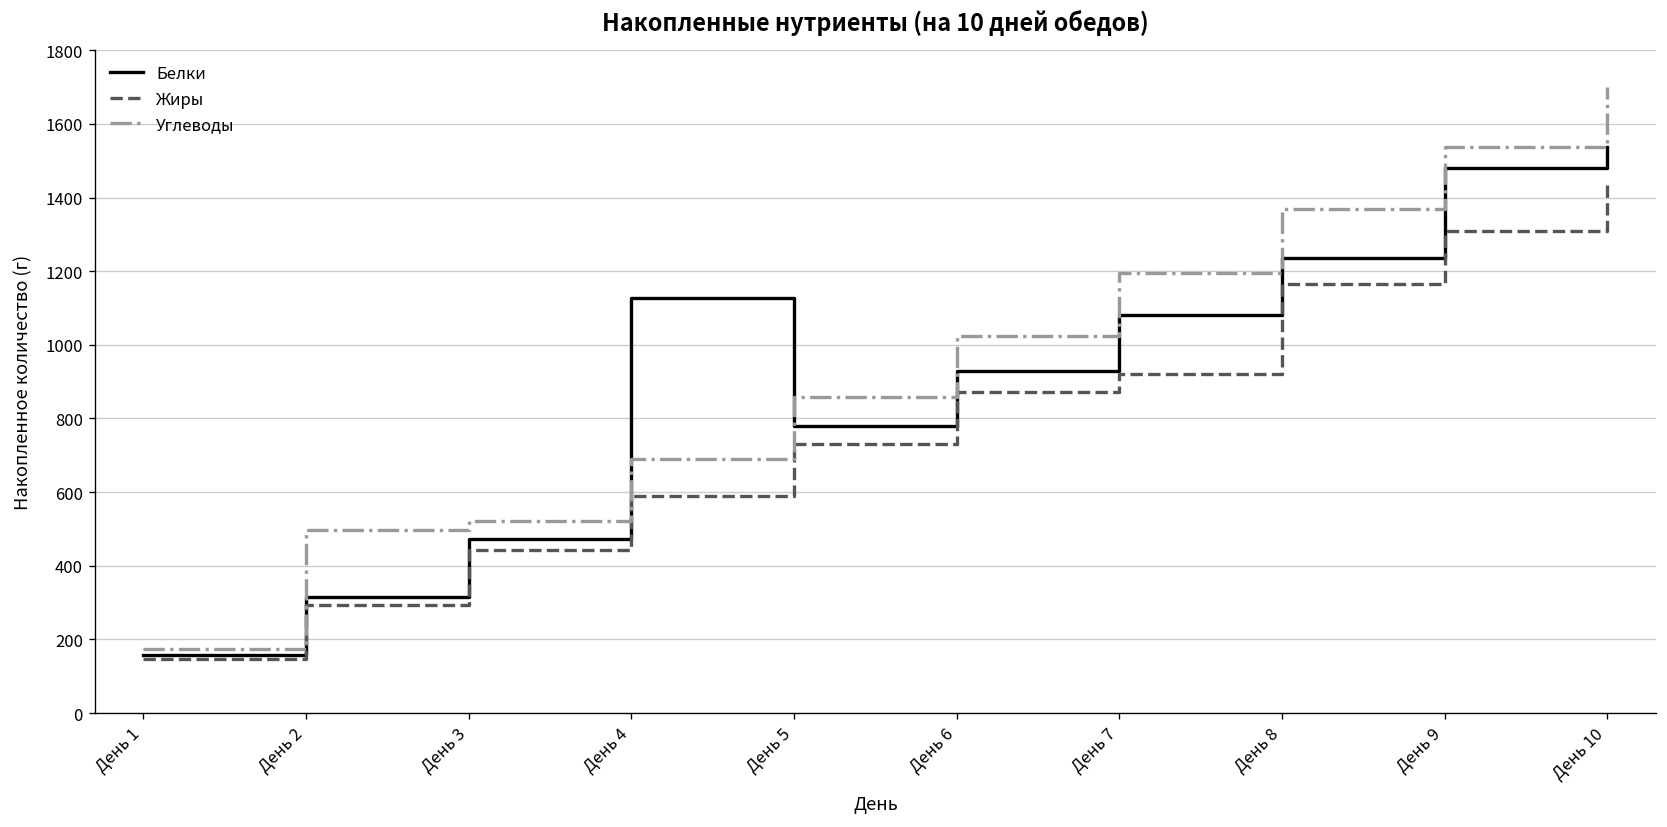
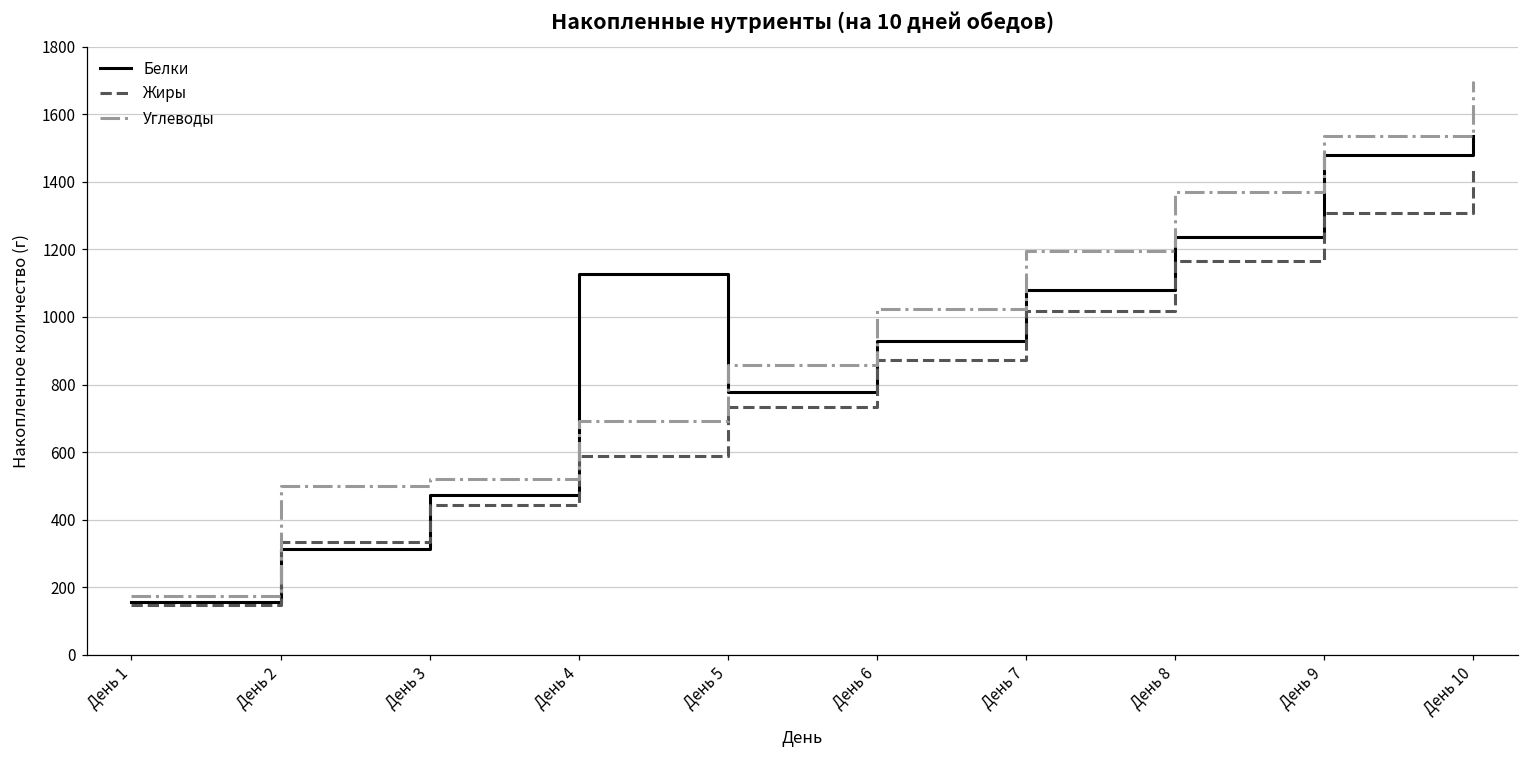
Жиры, День 2: 290 -> 330
Жиры, День 7: 920 -> 1020
